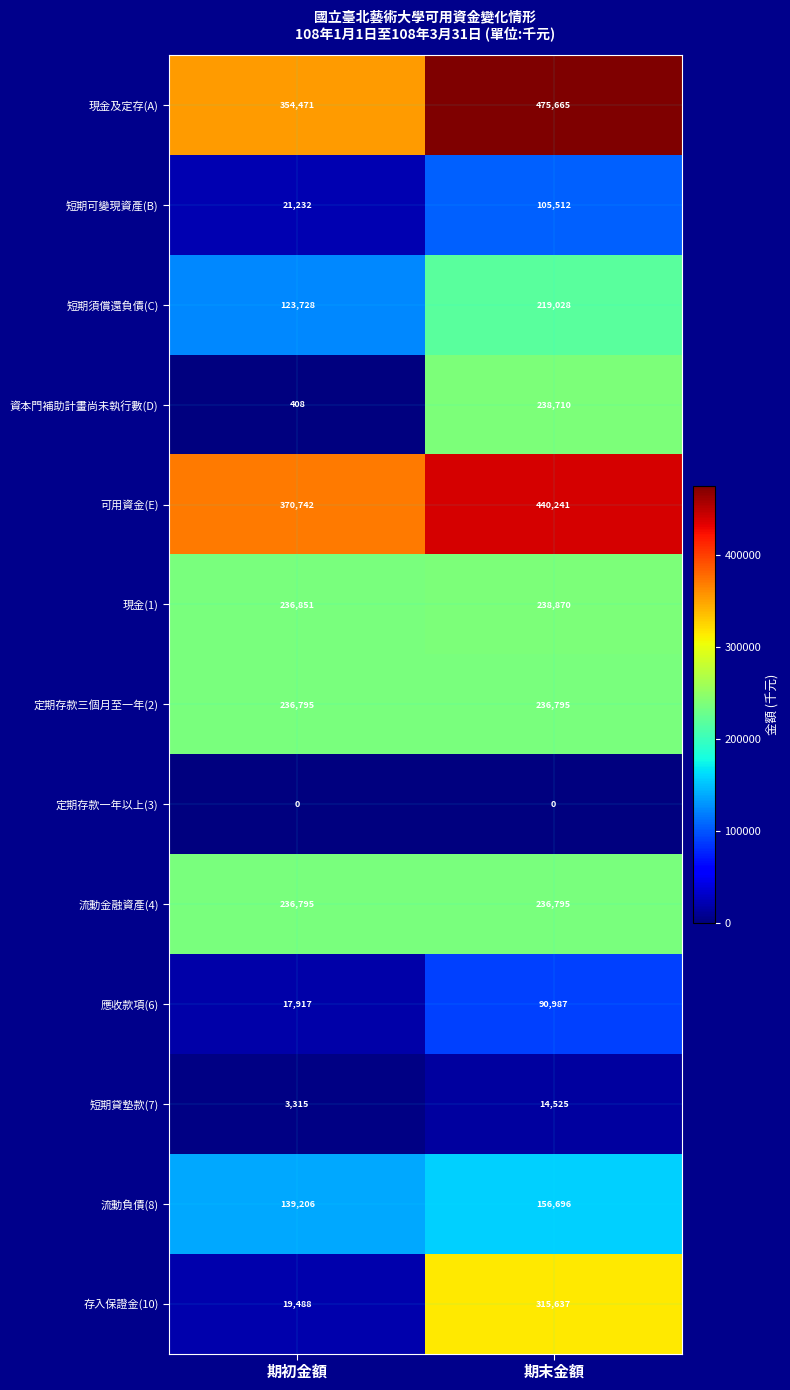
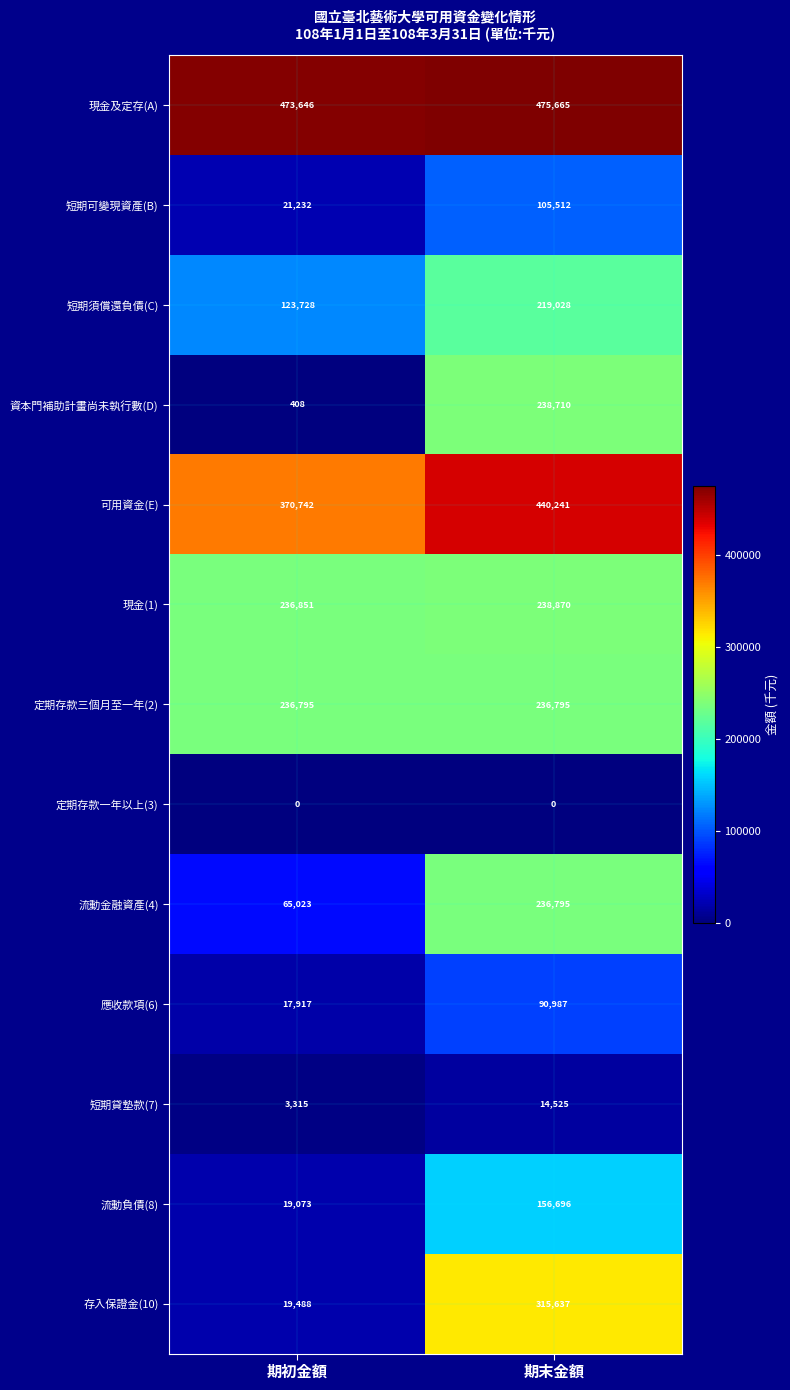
現金及定存(A), 期初金額: 354,471 -> 473,646
流動金融資產(4), 期初金額: 236,795 -> 65,023
流動負債(8), 期初金額: 139,206 -> 19,073
